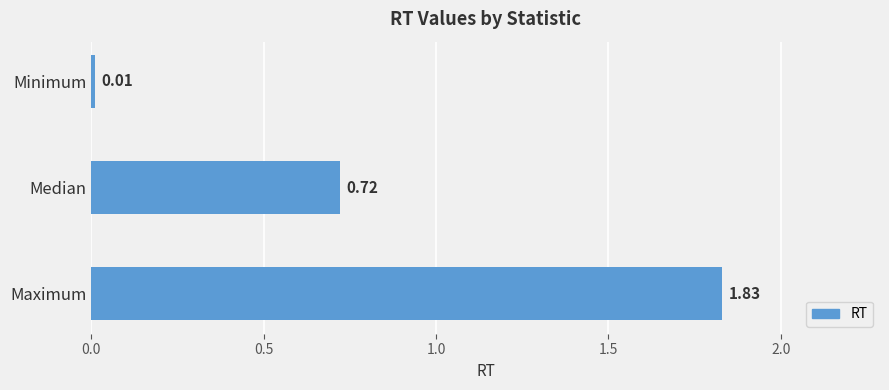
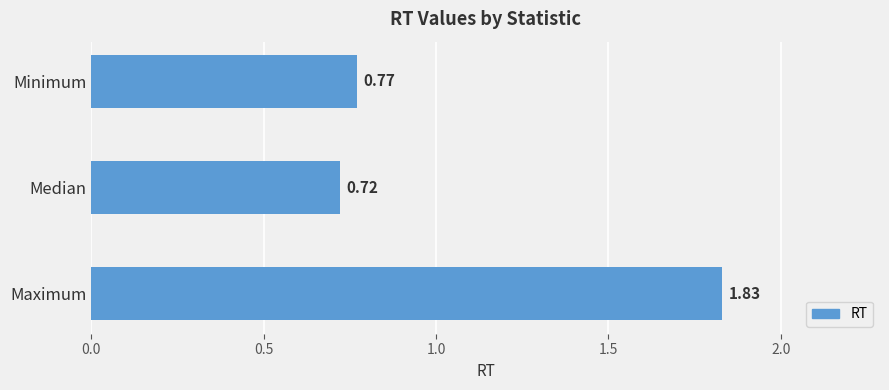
Minimum: 0.01 -> 0.77
